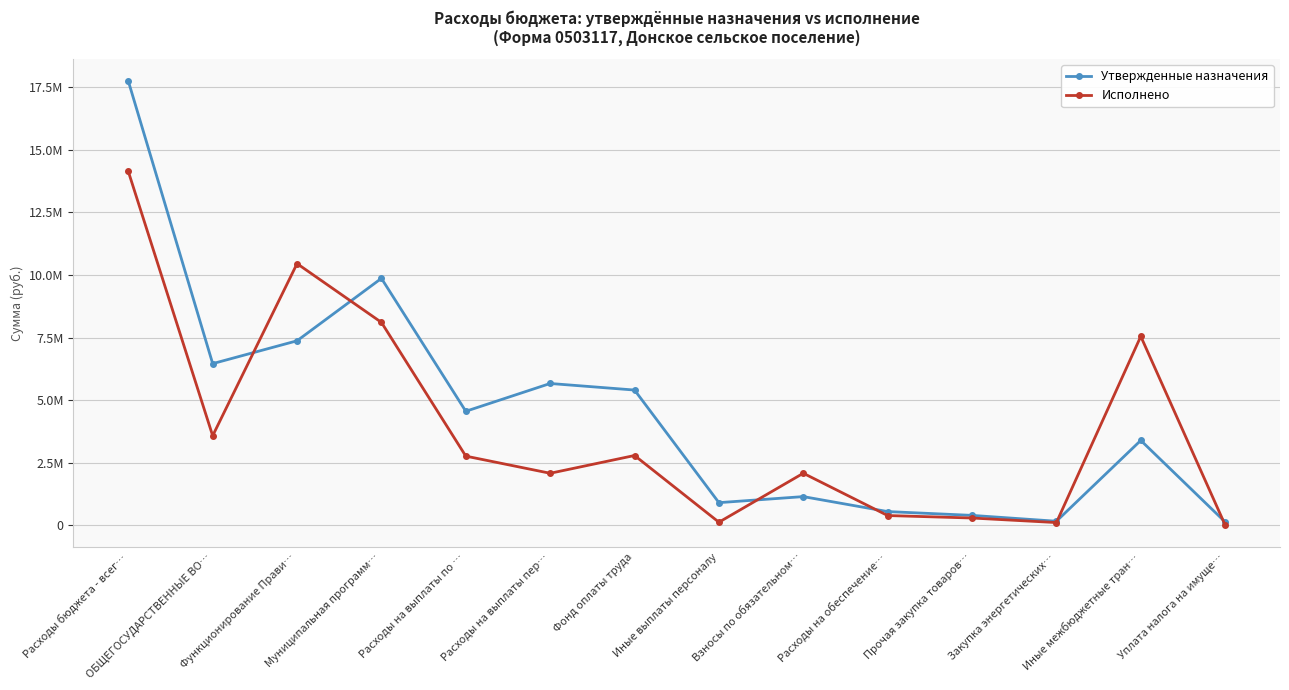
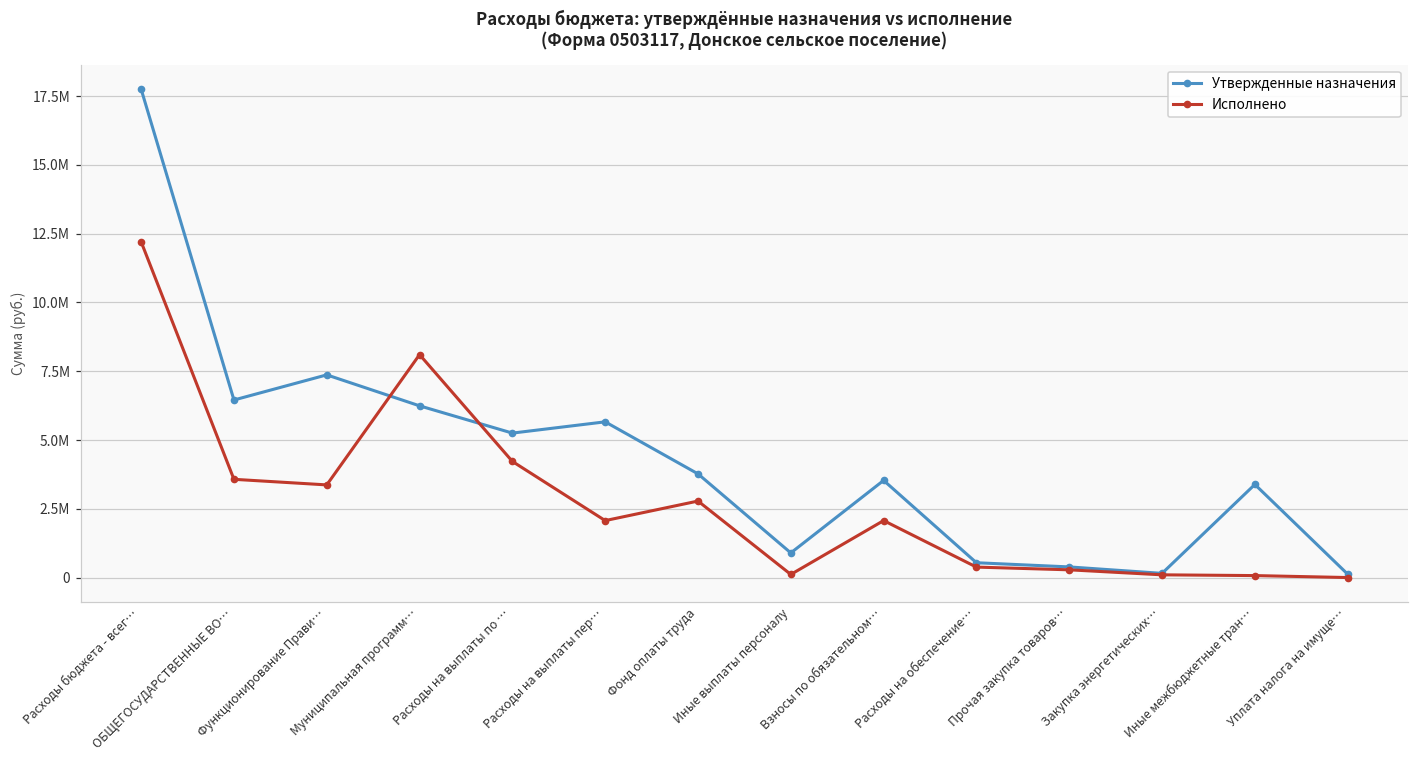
Исполнено, Расходы бюджета - всег…: 14100000 -> 12200000
Исполнено, Функционирование Прави…: 10500000 -> 3400000
Утвержденные назначения, Муниципальная программ…: 9900000 -> 6200000
Утвержденные назначения, Расходы на выплаты по …: 4500000 -> 5300000
Исполнено, Расходы на выплаты по …: 2800000 -> 4200000
Утвержденные назначения, Фонд оплаты труда: 5400000 -> 3800000
Утвержденные назначения, Взносы по обязательном…: 1100000 -> 3500000
Исполнено, Иные межбюджетные тран…: 7500000 -> 100000
